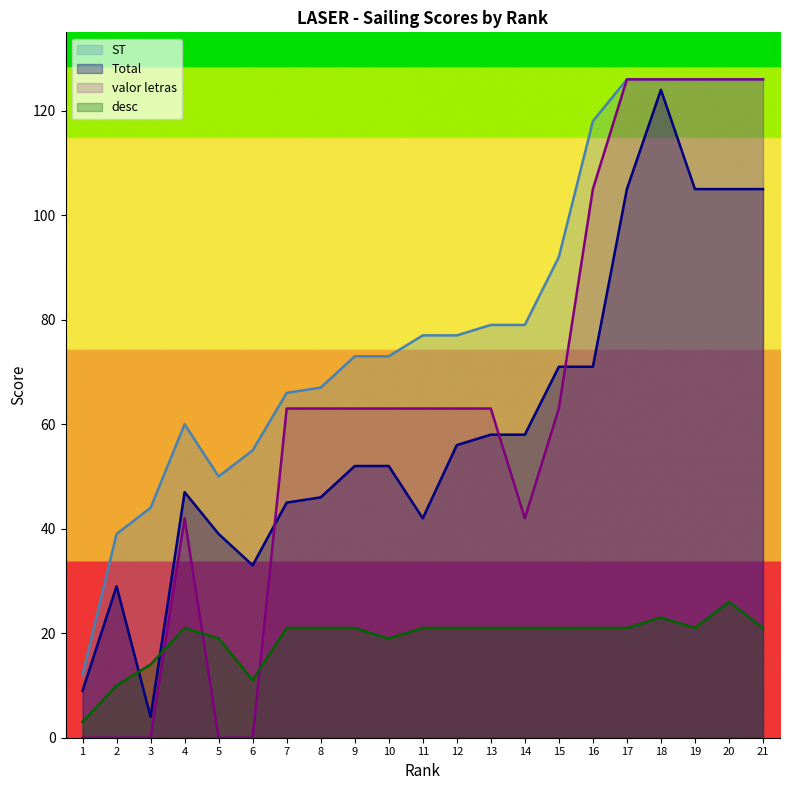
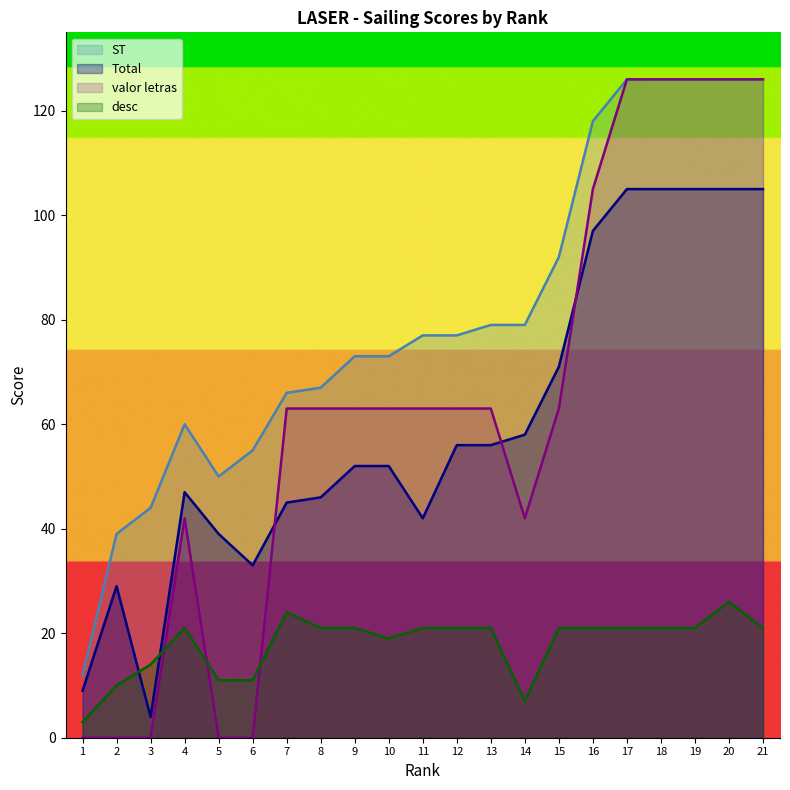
desc, 5: 19 -> 11
desc, 7: 21 -> 24
Total, 13: 58 -> 56
desc, 14: 21 -> 7
Total, 16: 71 -> 97
Total, 18: 124 -> 105
desc, 18: 23 -> 21
